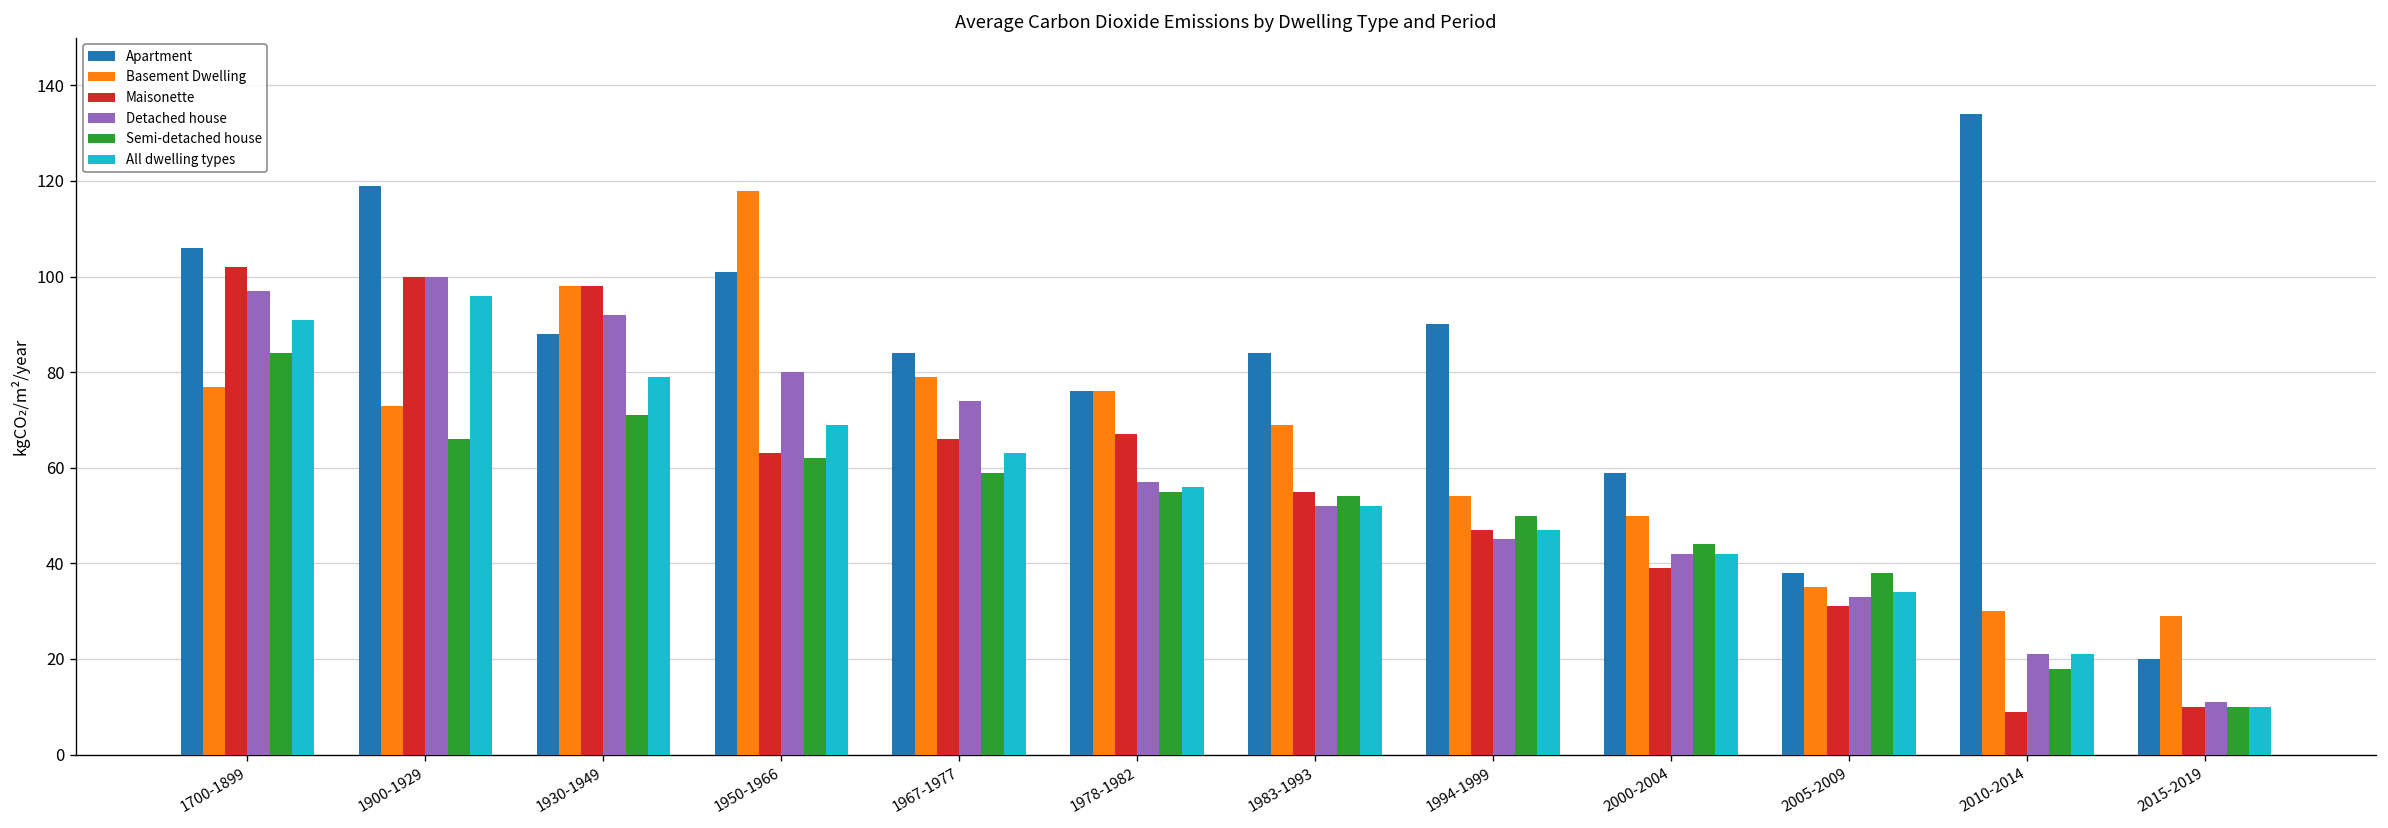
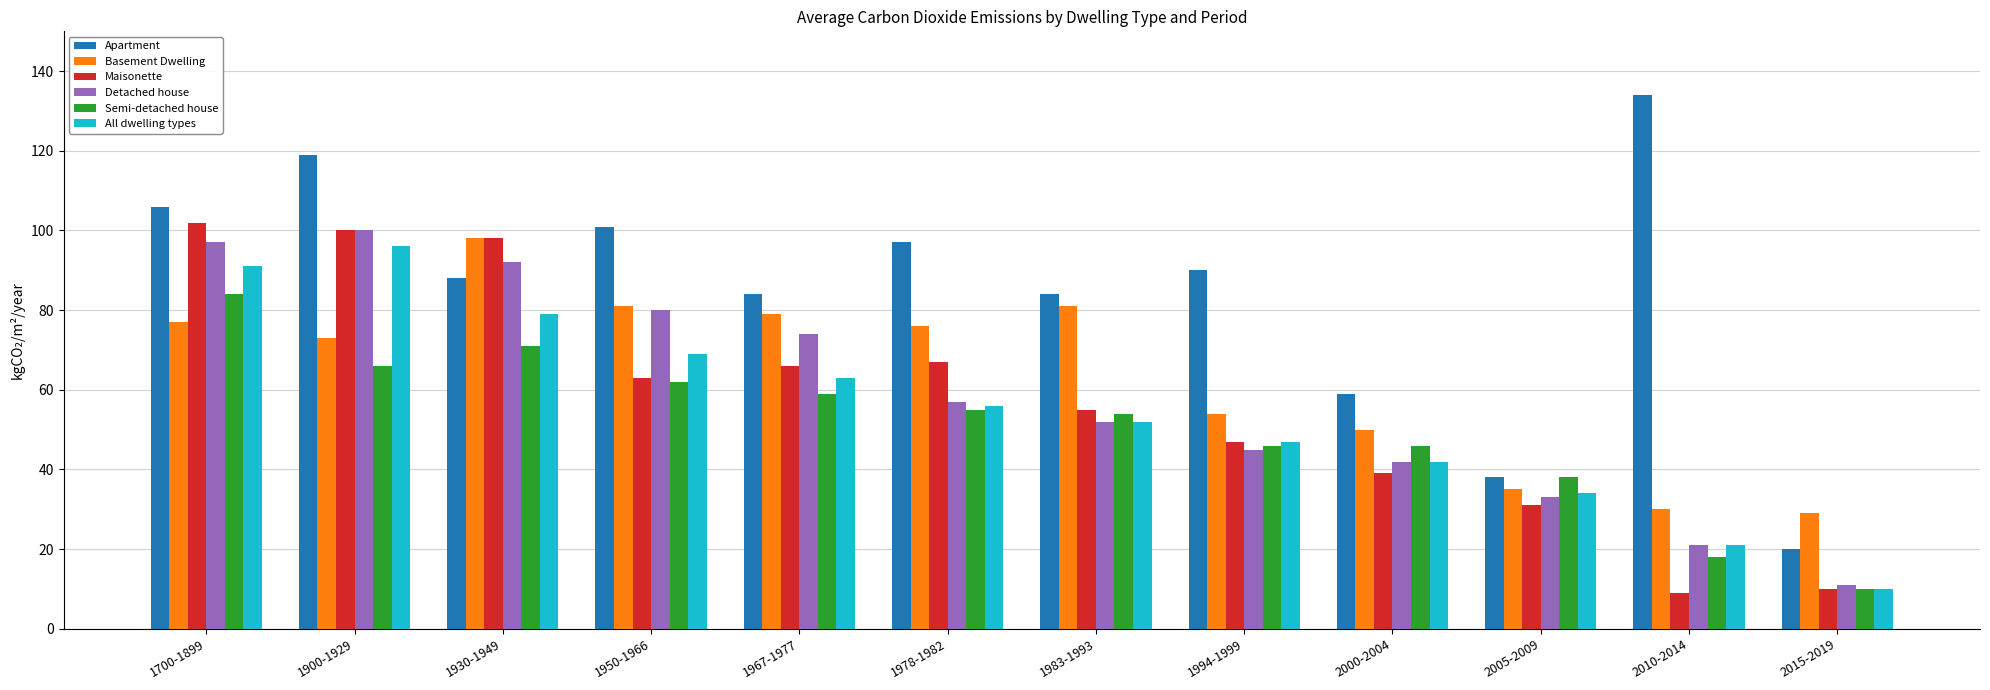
Basement Dwelling, 1950-1966: 118 -> 81
Apartment, 1978-1982: 76 -> 97
Basement Dwelling, 1983-1993: 69 -> 81
Semi-detached house, 1994-1999: 50 -> 46
Semi-detached house, 2000-2004: 44 -> 46
